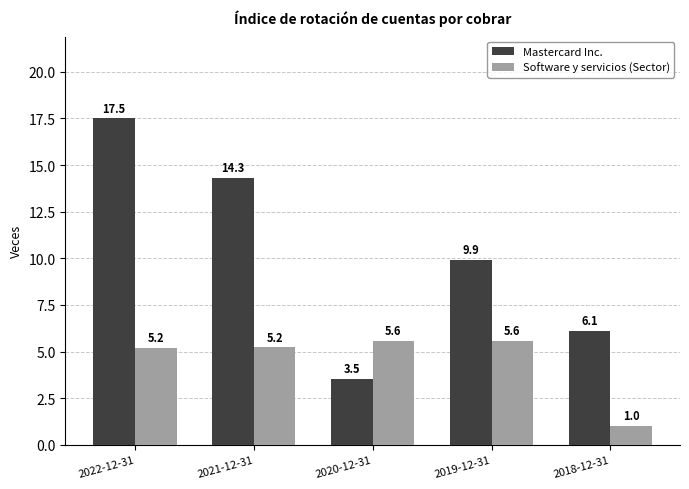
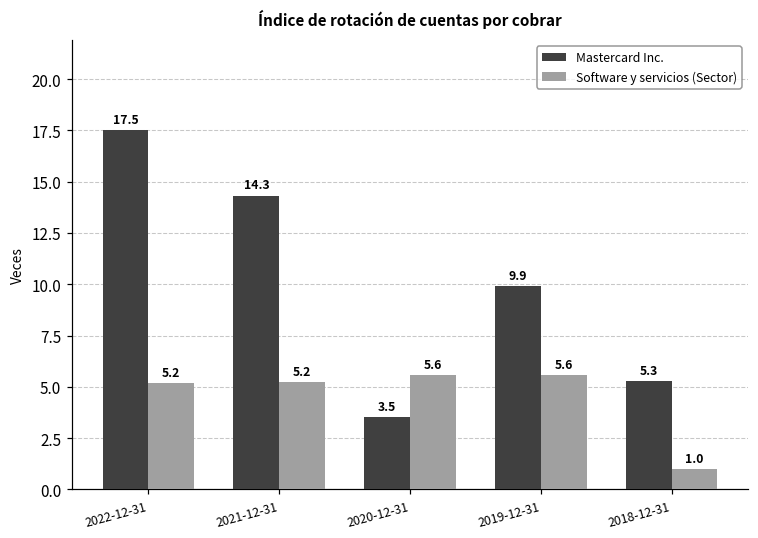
Mastercard Inc., 2018-12-31: 6.1 -> 5.3
